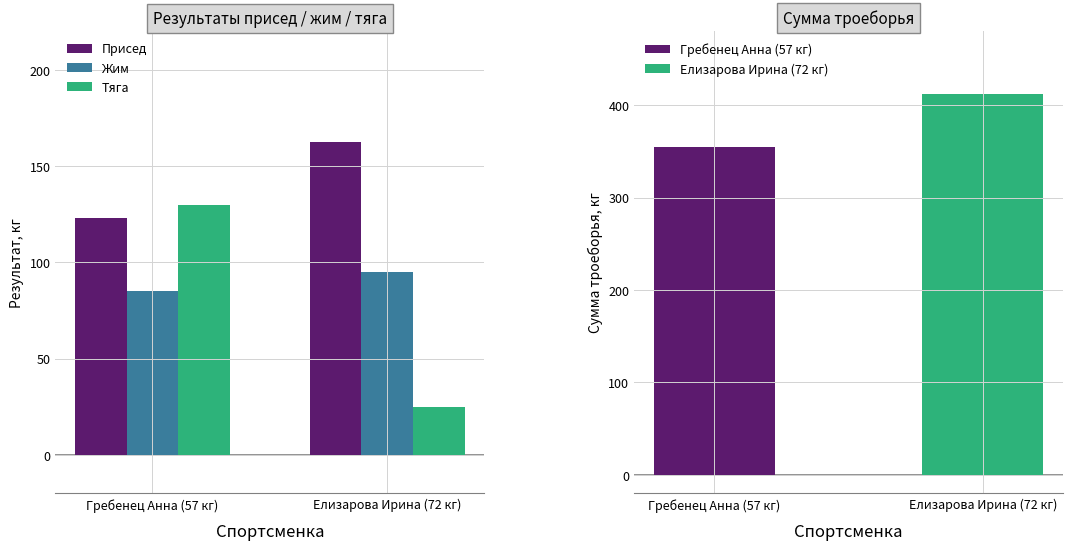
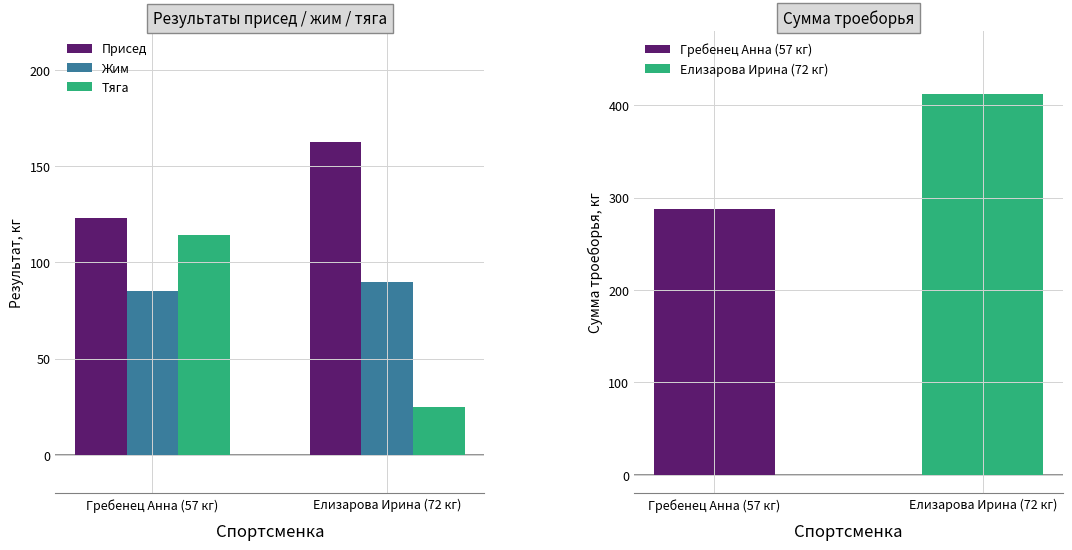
Результаты присед / жим / тяга, Тяга, Гребенец Анна (57 кг): 130 -> 114
Результаты присед / жим / тяга, Жим, Елизарова Ирина (72 кг): 95 -> 90
Сумма троеборья, Гребенец Анна (57 кг): 360 -> 290
